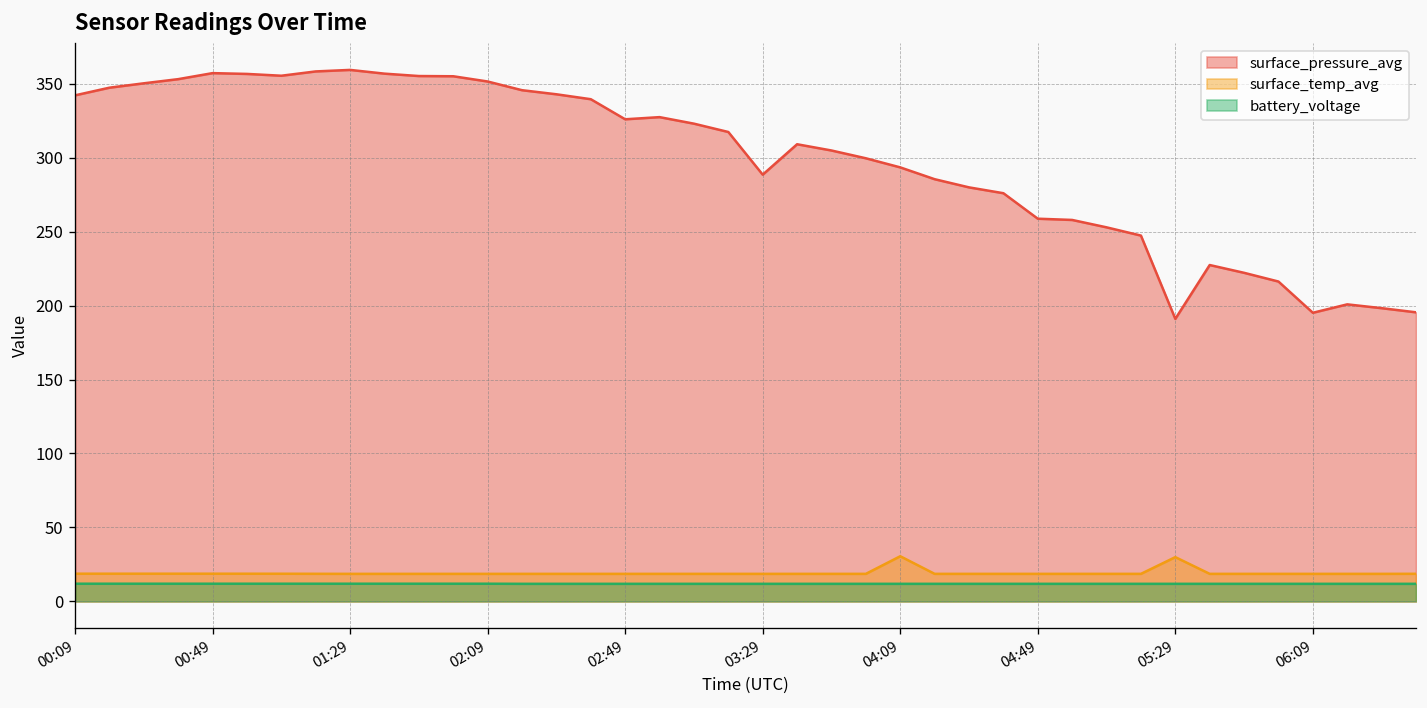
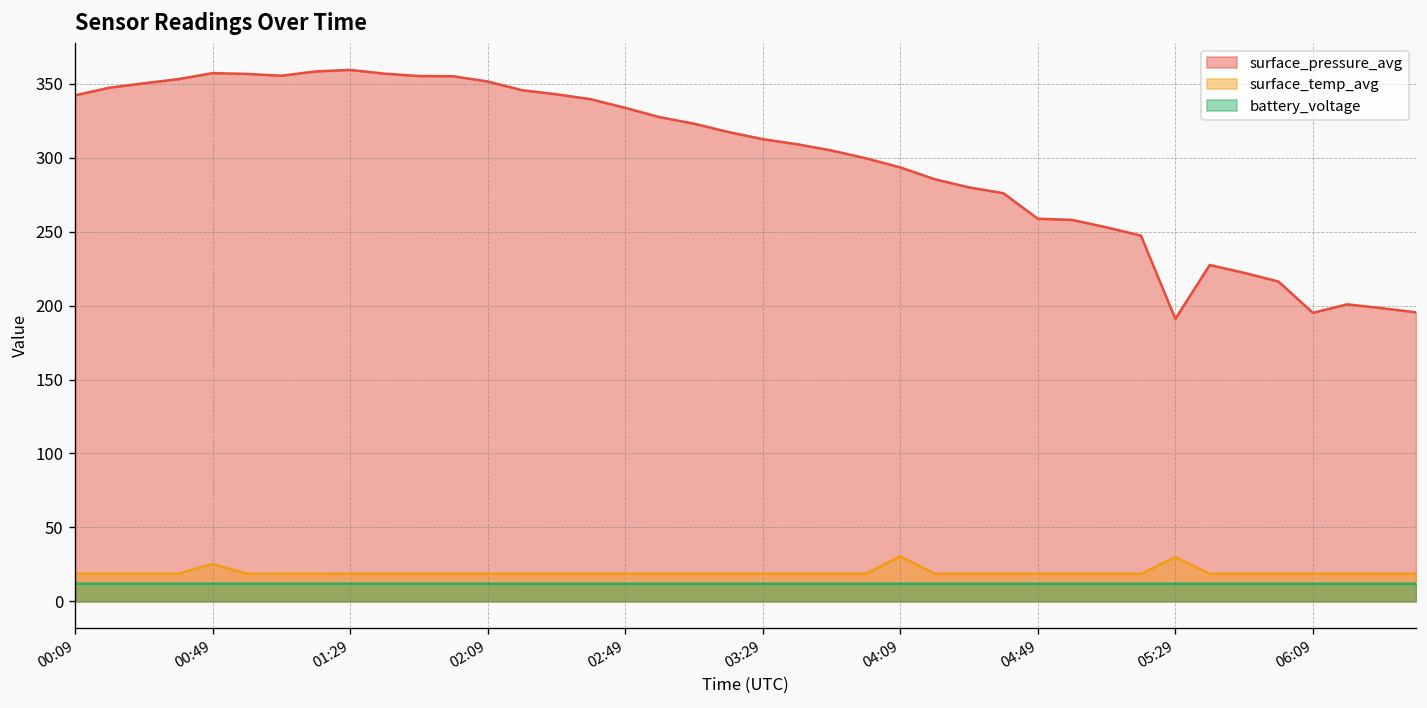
surface_temp_avg, 00:49: 19 -> 25
surface_pressure_avg, 02:49: 326 -> 334
surface_pressure_avg, 03:29: 288 -> 313
